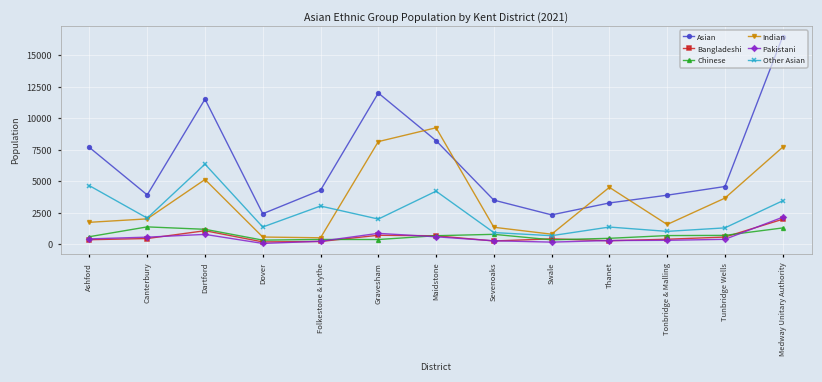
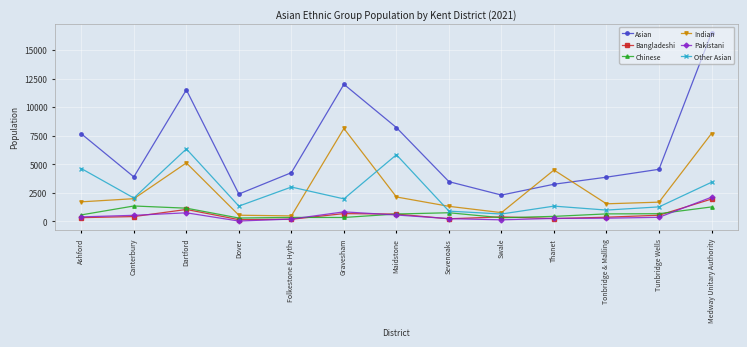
Indian, Maidstone: 9200 -> 2100
Other Asian, Maidstone: 4200 -> 5800
Indian, Tunbridge Wells: 3600 -> 1700
